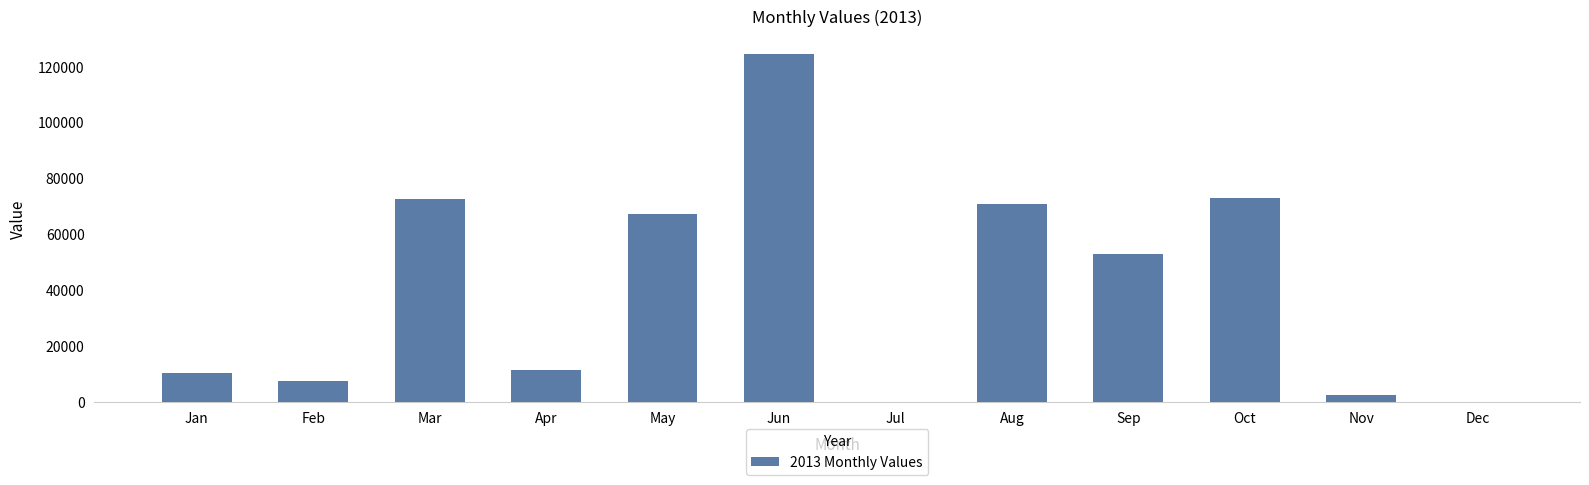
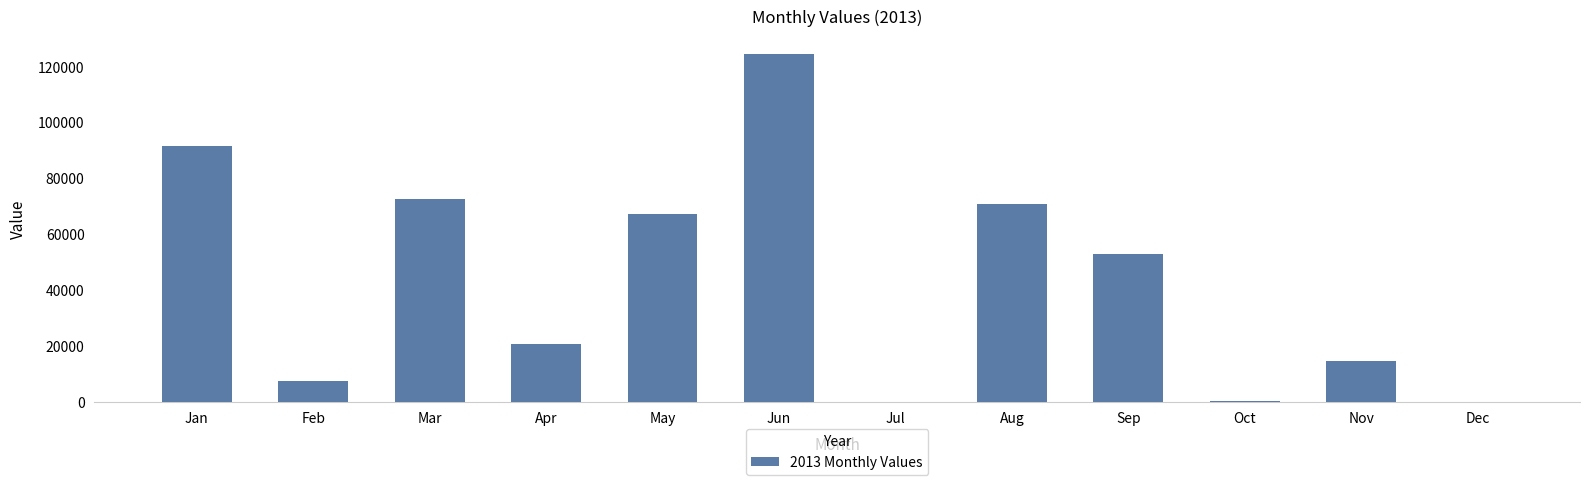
Jan: 10000 -> 91000
Apr: 11000 -> 21000
Oct: 73000 -> 0
Nov: 3000 -> 14000
